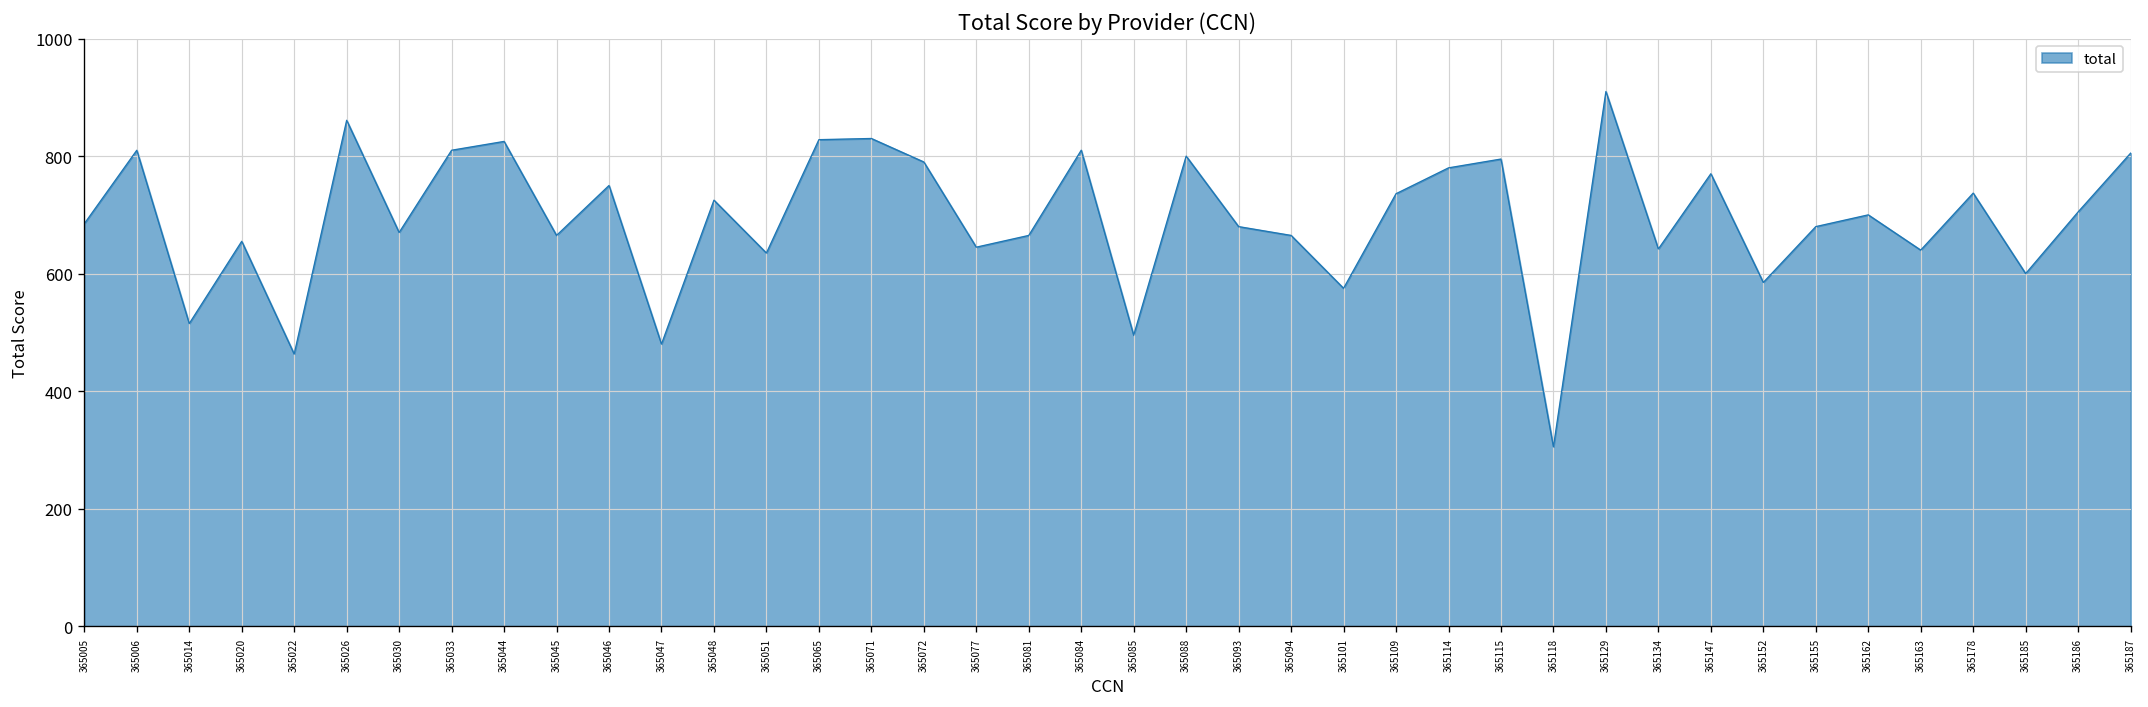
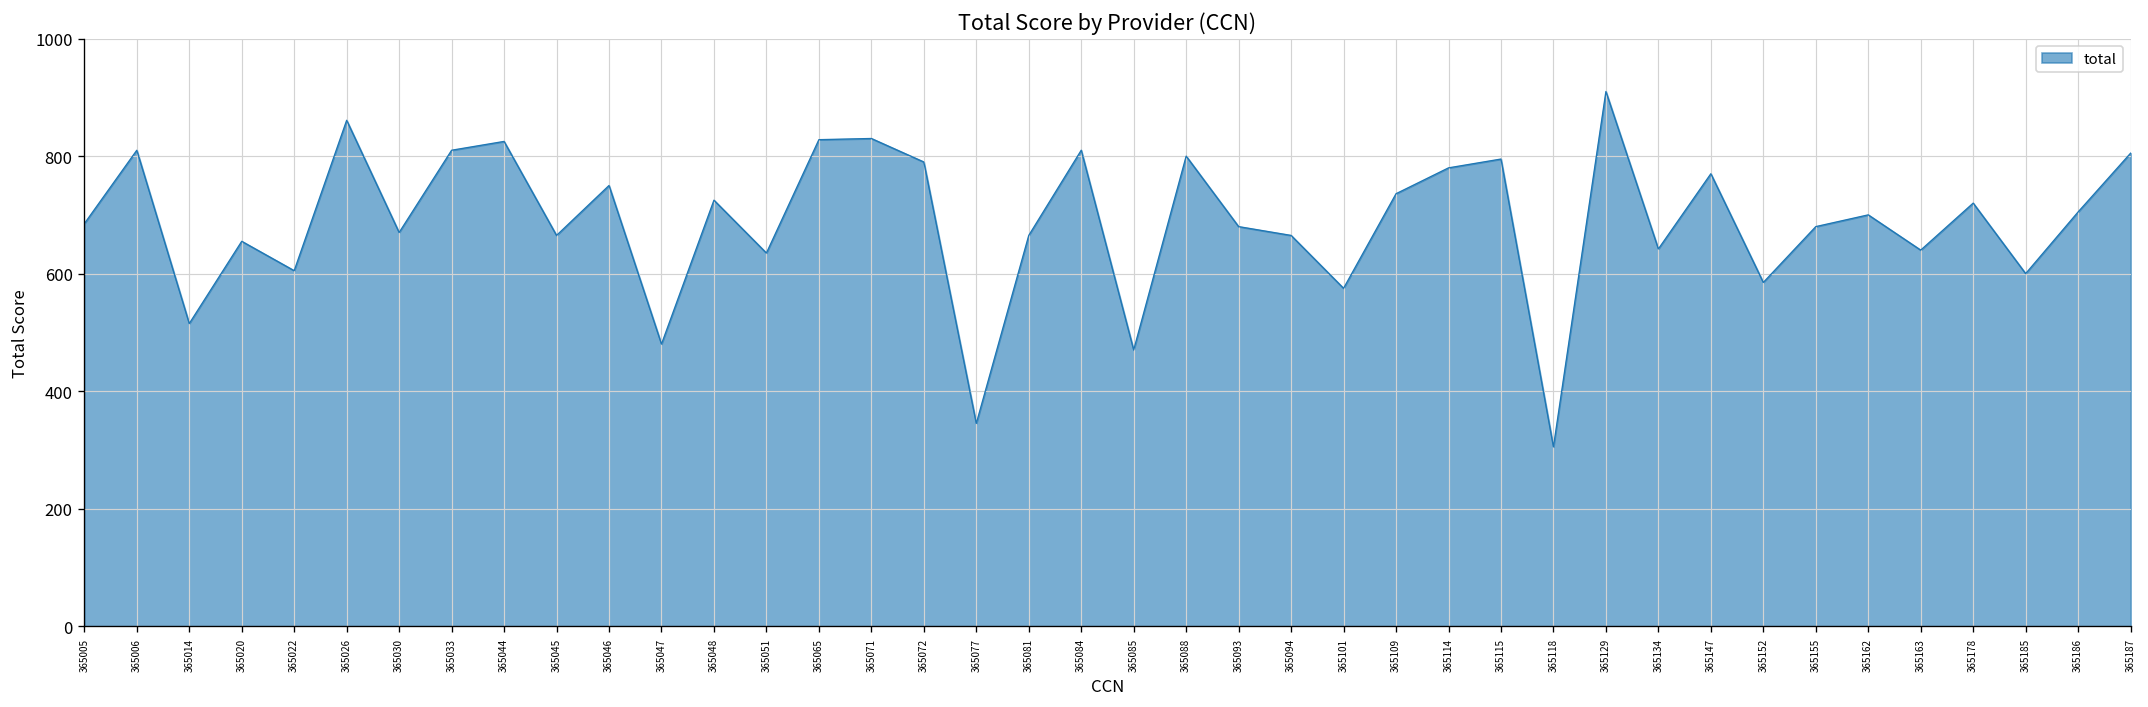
365022: 460 -> 610
365077: 650 -> 350
365085: 500 -> 470
365178: 740 -> 720
